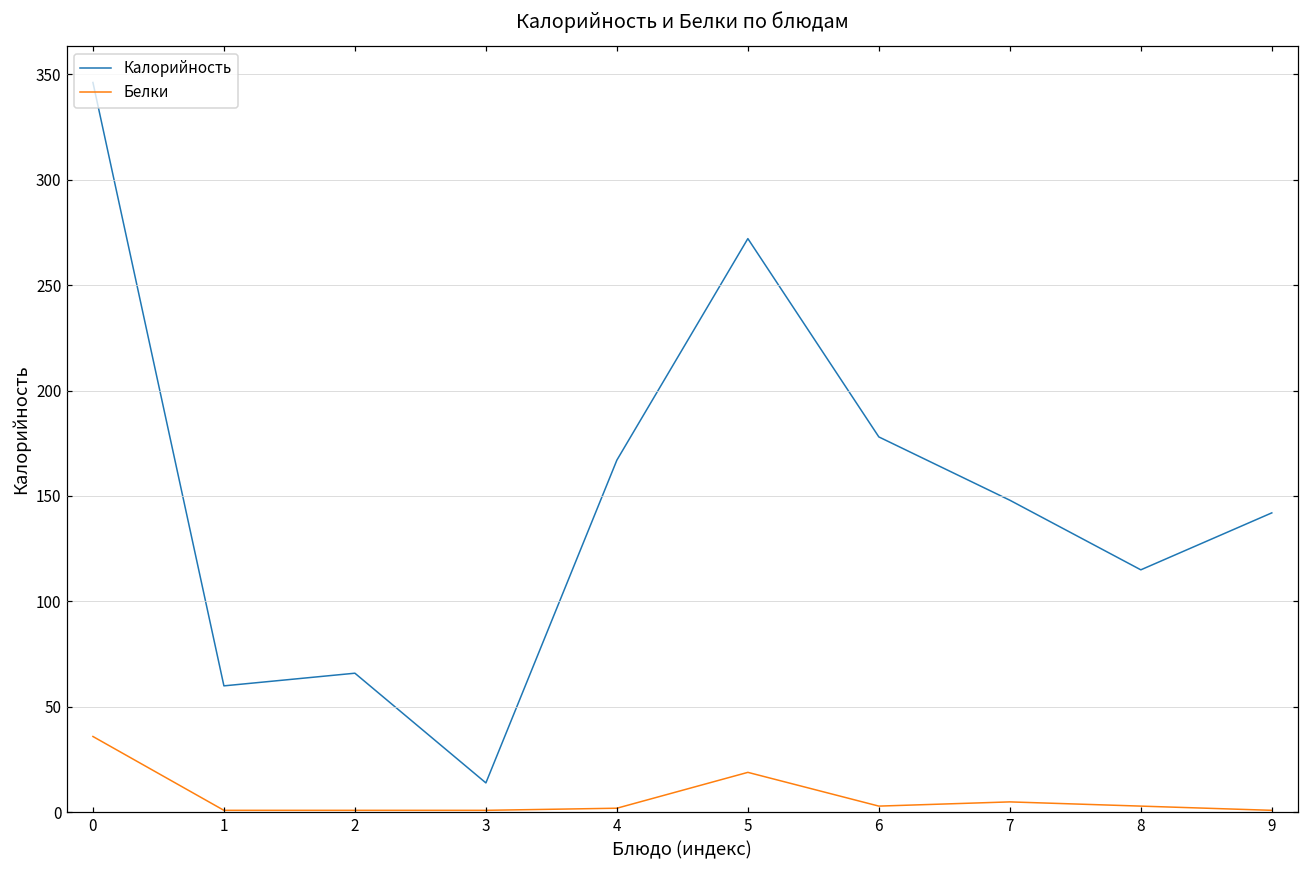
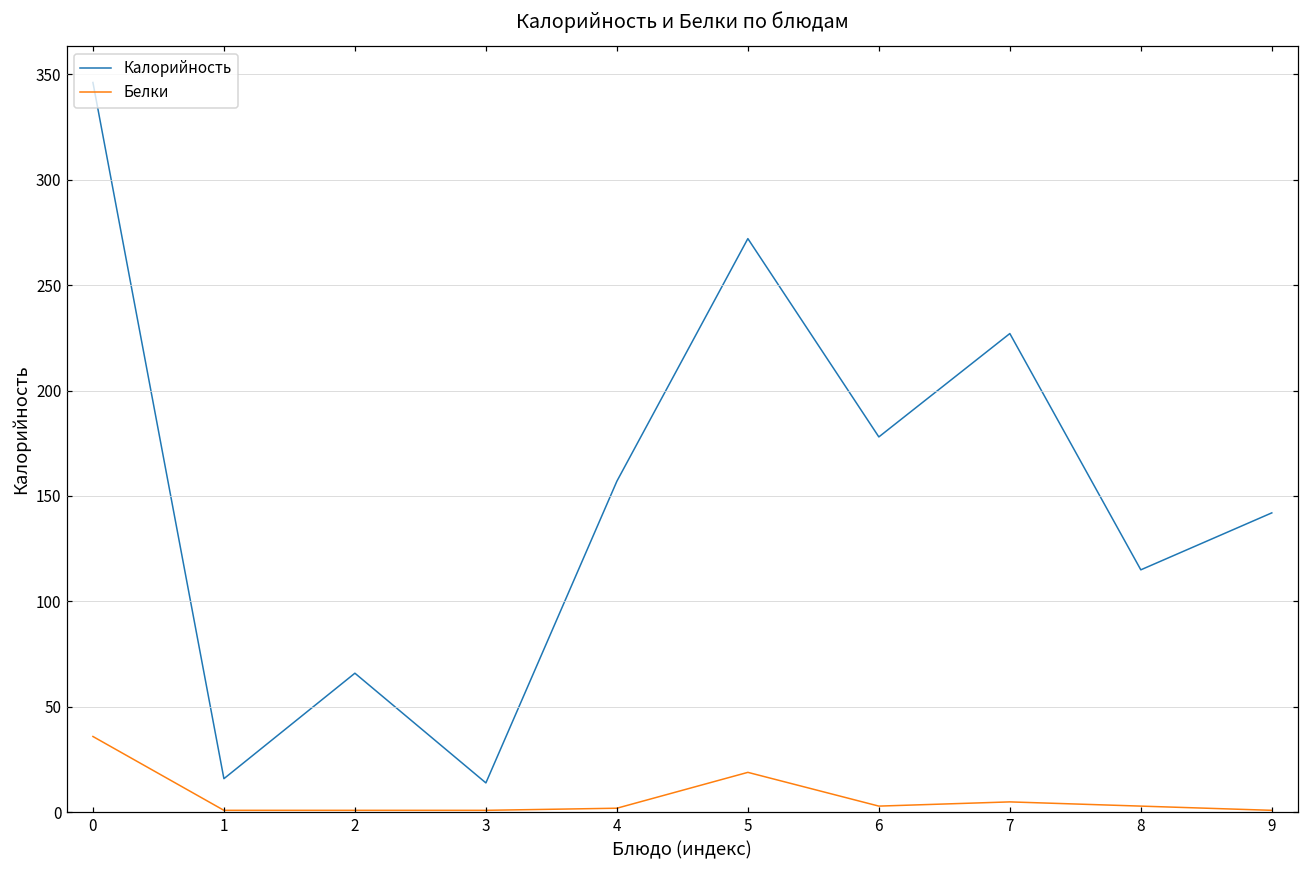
Калорийность, 1: 60 -> 16
Калорийность, 4: 167 -> 157
Калорийность, 7: 148 -> 227
